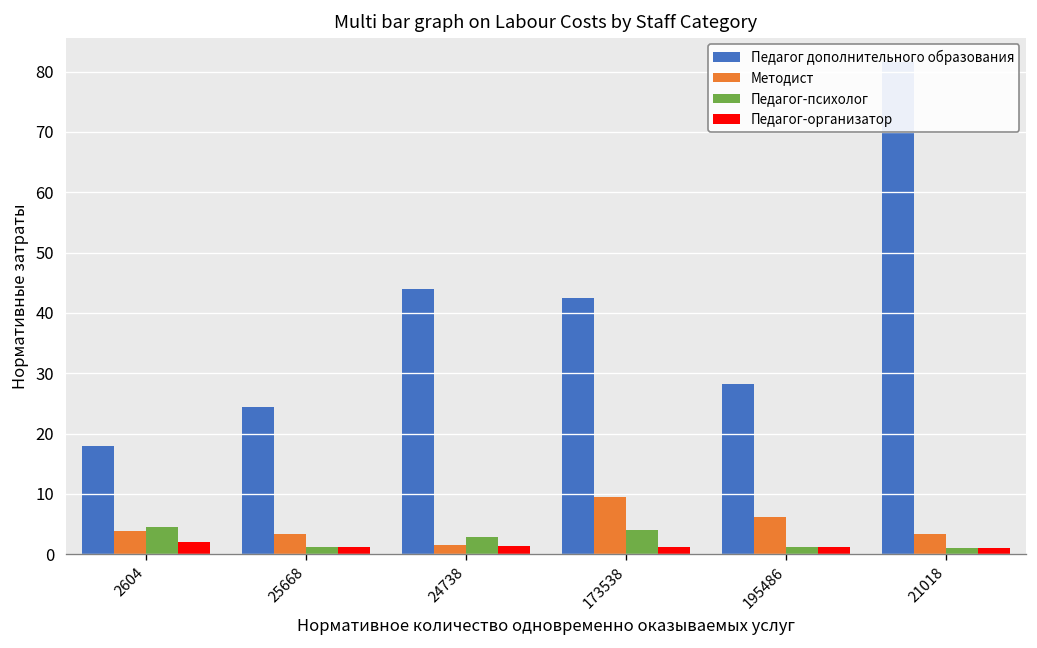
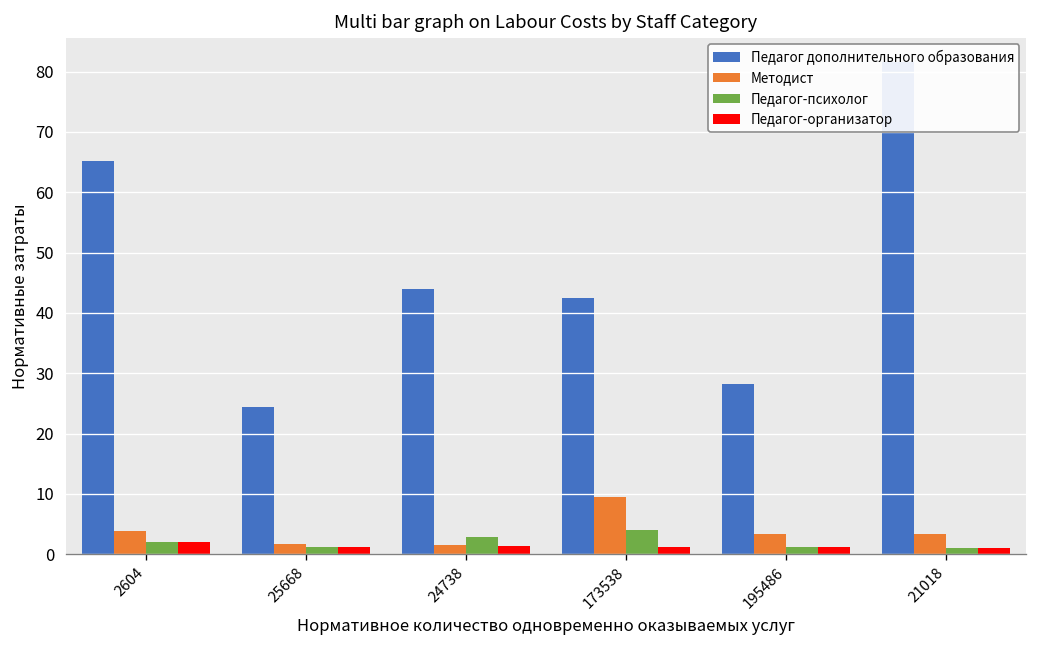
Педагог дополнительного образования, 2604: 18 -> 65
Педагог-психолог, 2604: 5 -> 2
Методист, 25668: 3 -> 2
Методист, 195486: 6 -> 3
